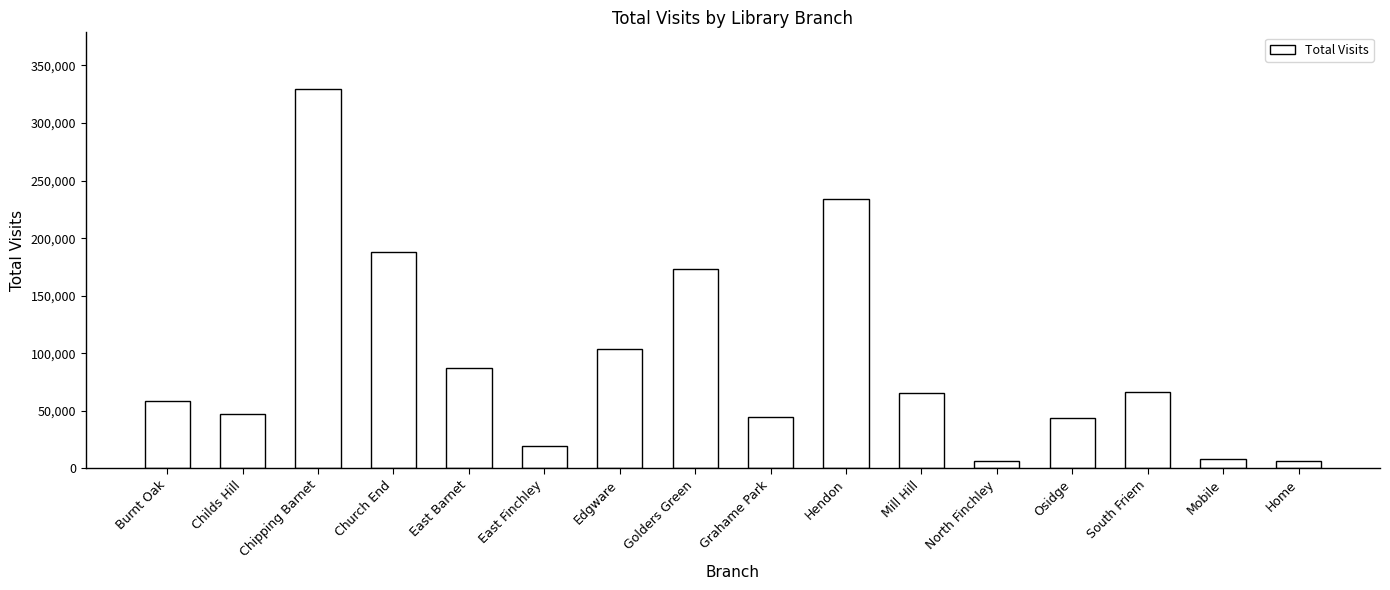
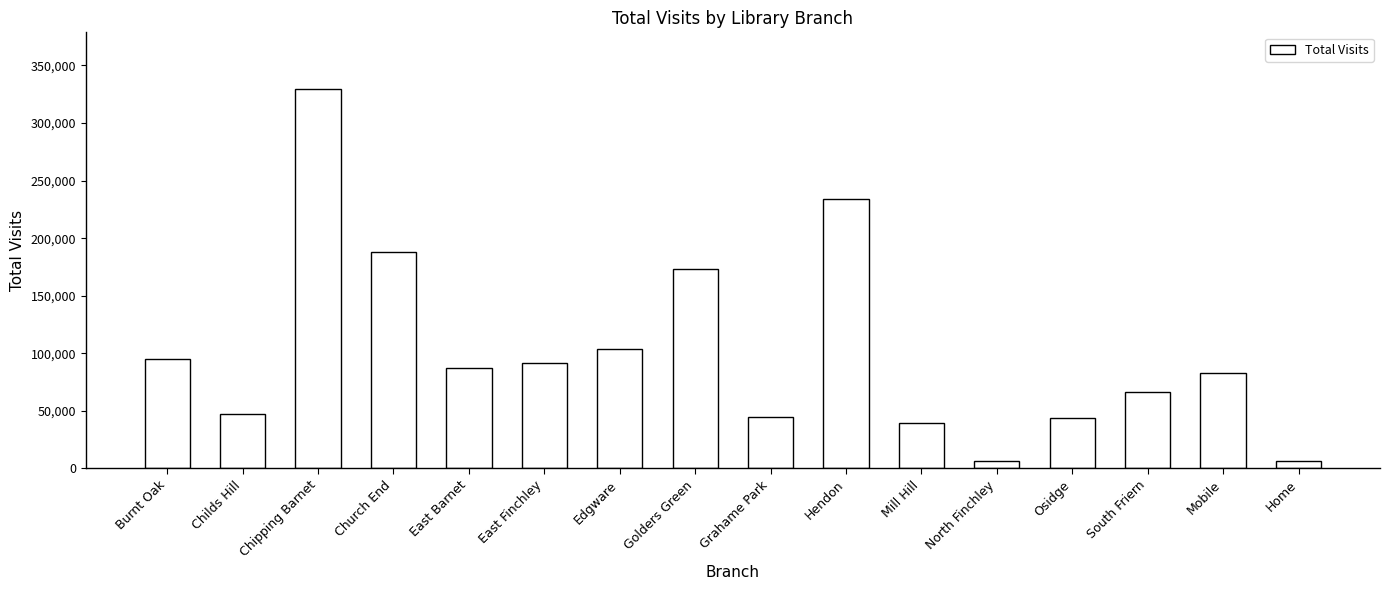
Burnt Oak: 58,000 -> 95,000
East Finchley: 20,000 -> 91,000
Mill Hill: 66,000 -> 39,000
Mobile: 8,000 -> 83,000
